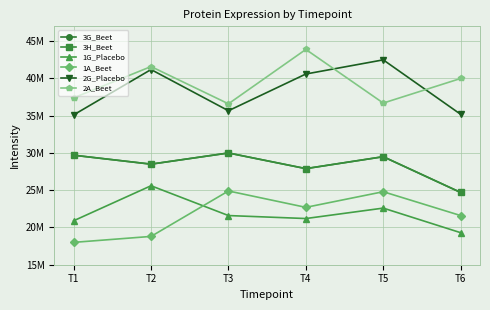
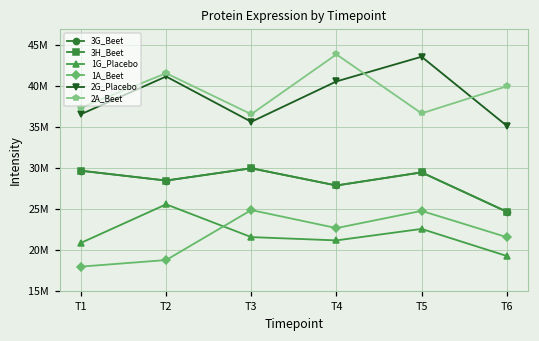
2G_Placebo, T1: 35000000 -> 37000000
2G_Placebo, T5: 43000000 -> 44000000
